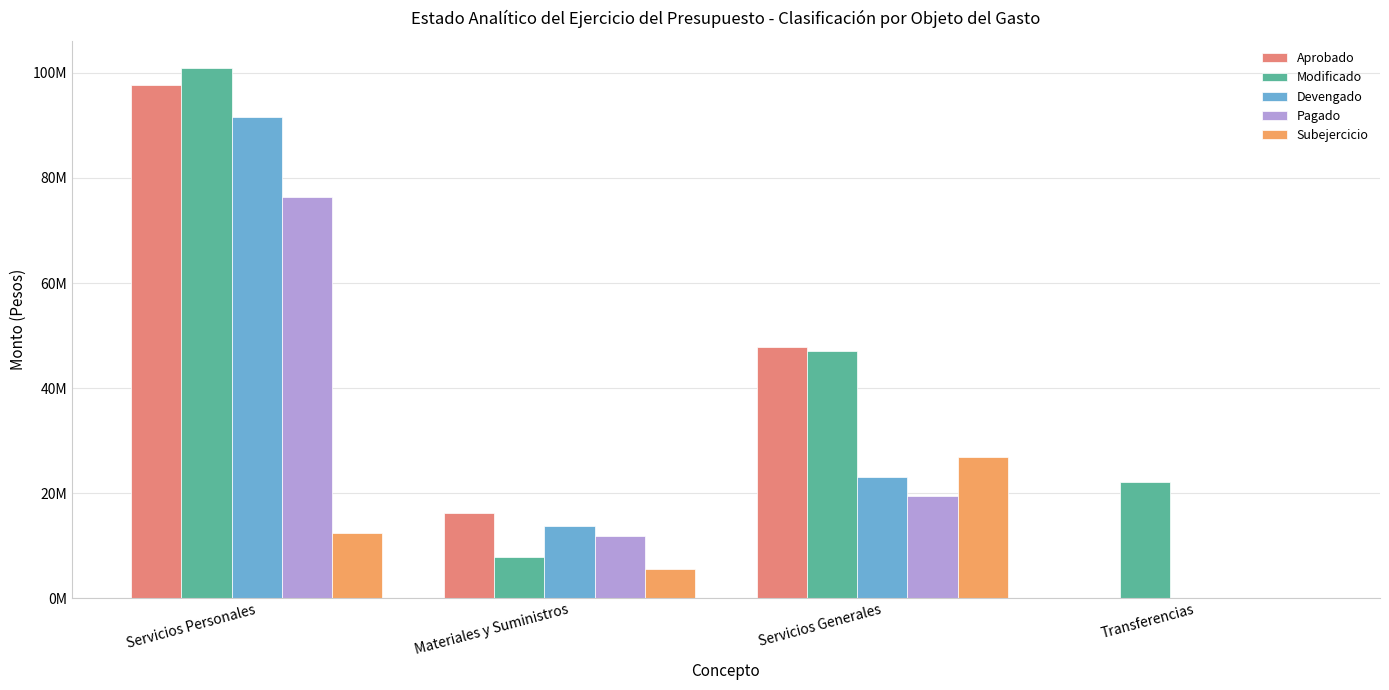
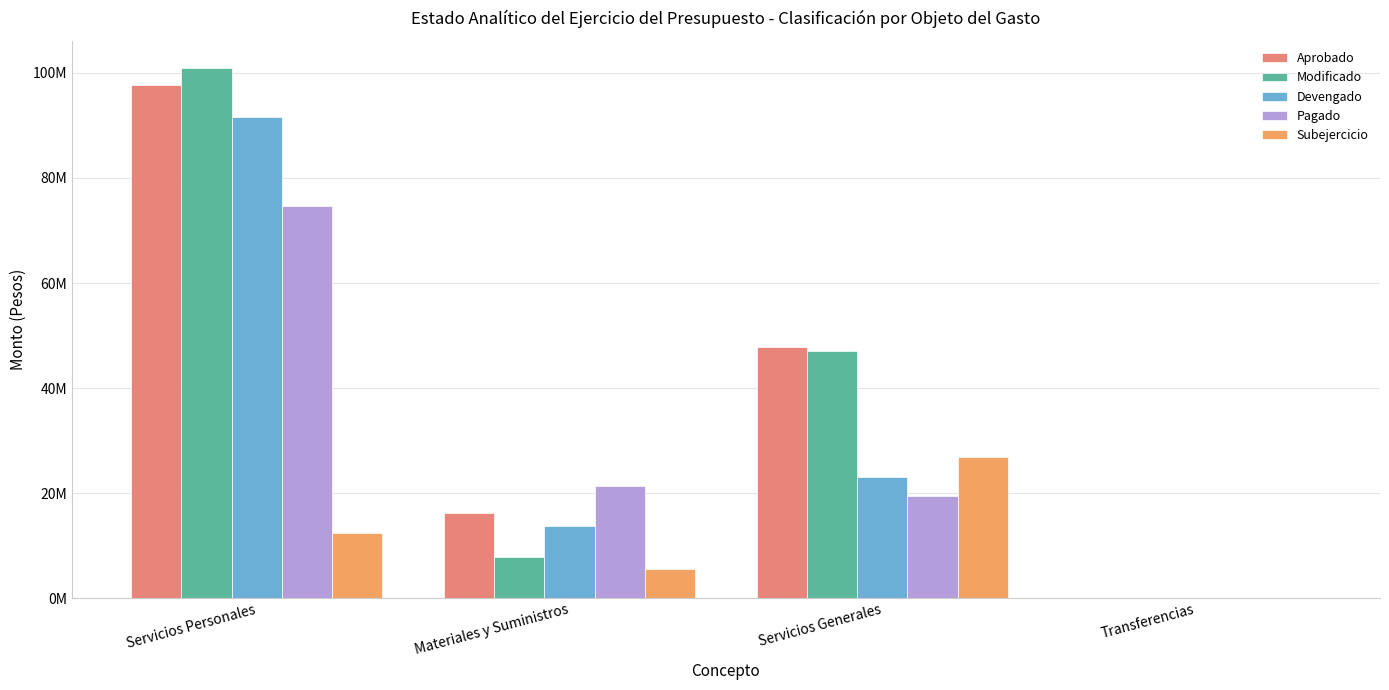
Pagado, Servicios Personales: 76000000 -> 75000000
Pagado, Materiales y Suministros: 12000000 -> 21000000
Modificado, Transferencias: 22000000 -> 0
